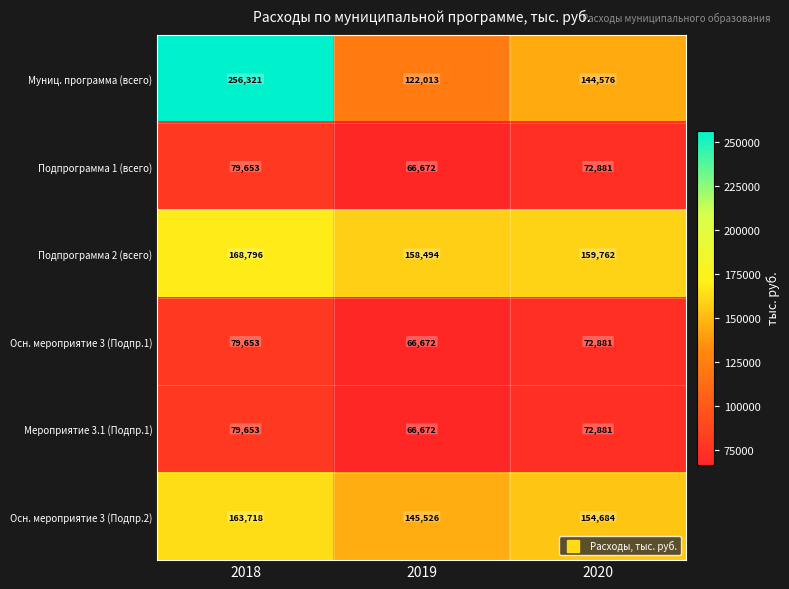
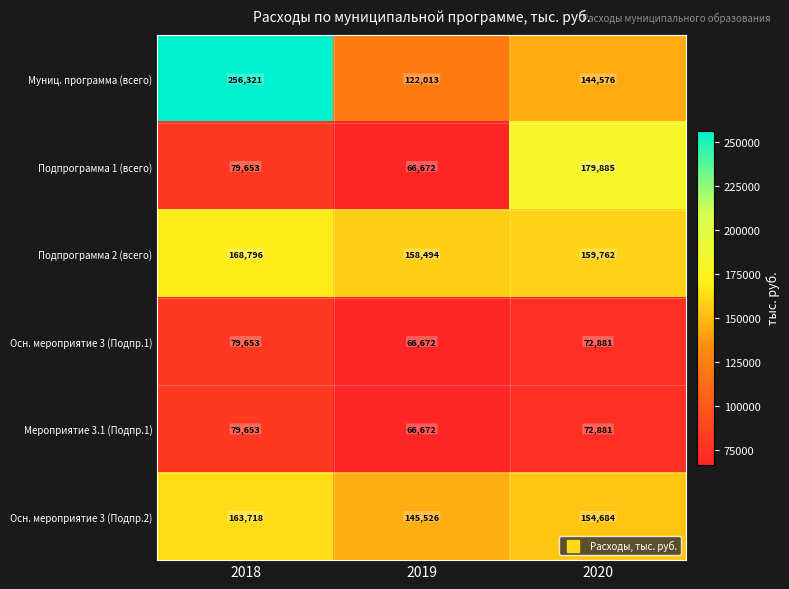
Подпрограмма 1 (всего), 2020: 72,881 -> 179,885
